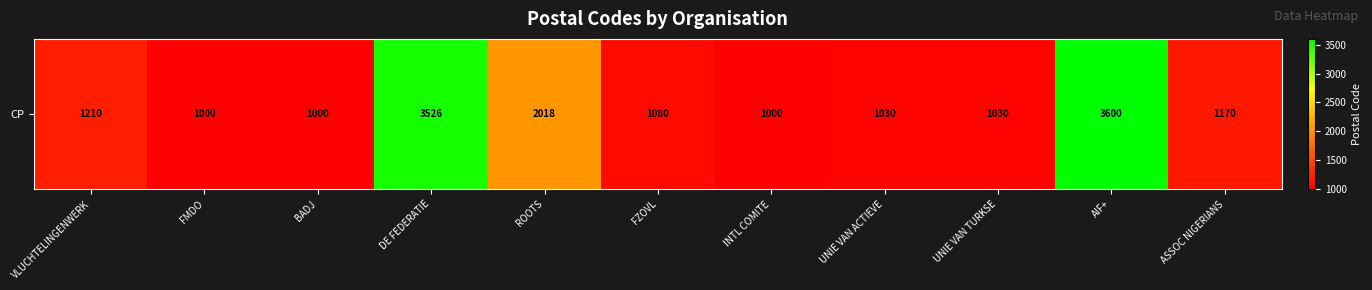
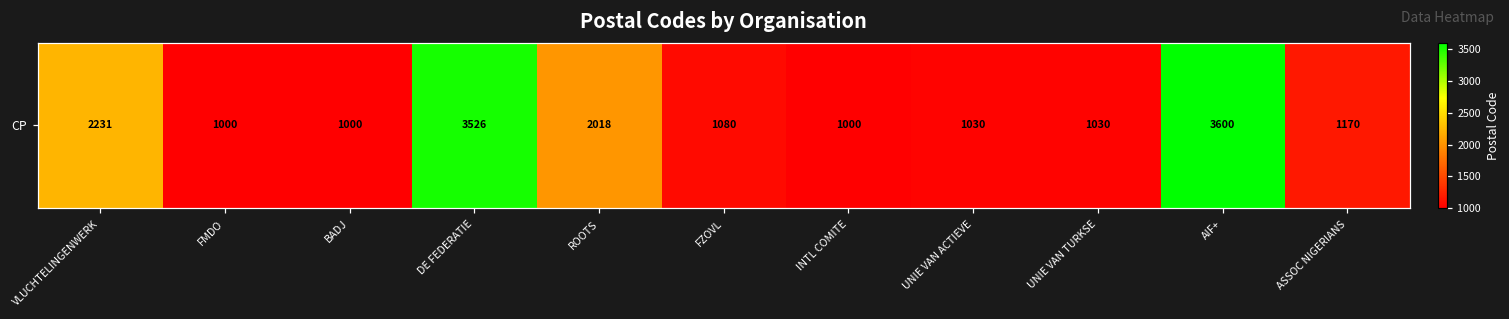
CP, VLUCHTELINGENWERK: 1210 -> 2231
